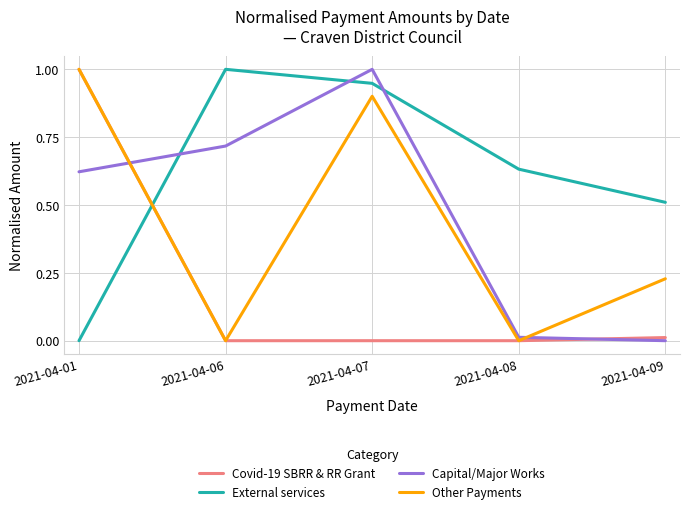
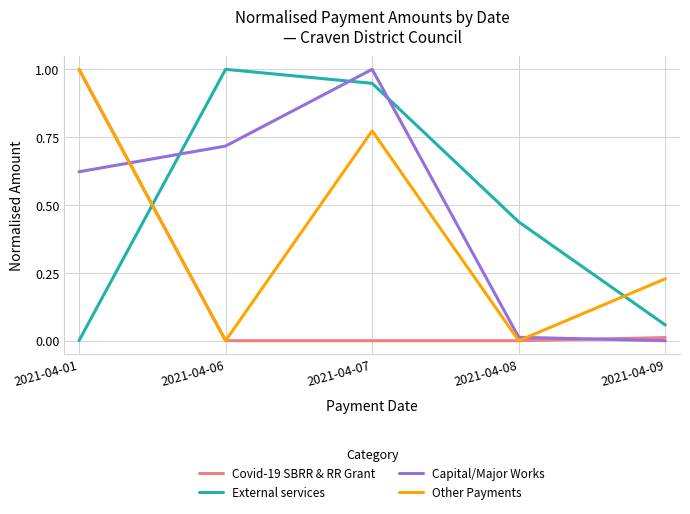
Other Payments, 2021-04-07: 0.90 -> 0.77
External services, 2021-04-08: 0.63 -> 0.44
External services, 2021-04-09: 0.51 -> 0.06
